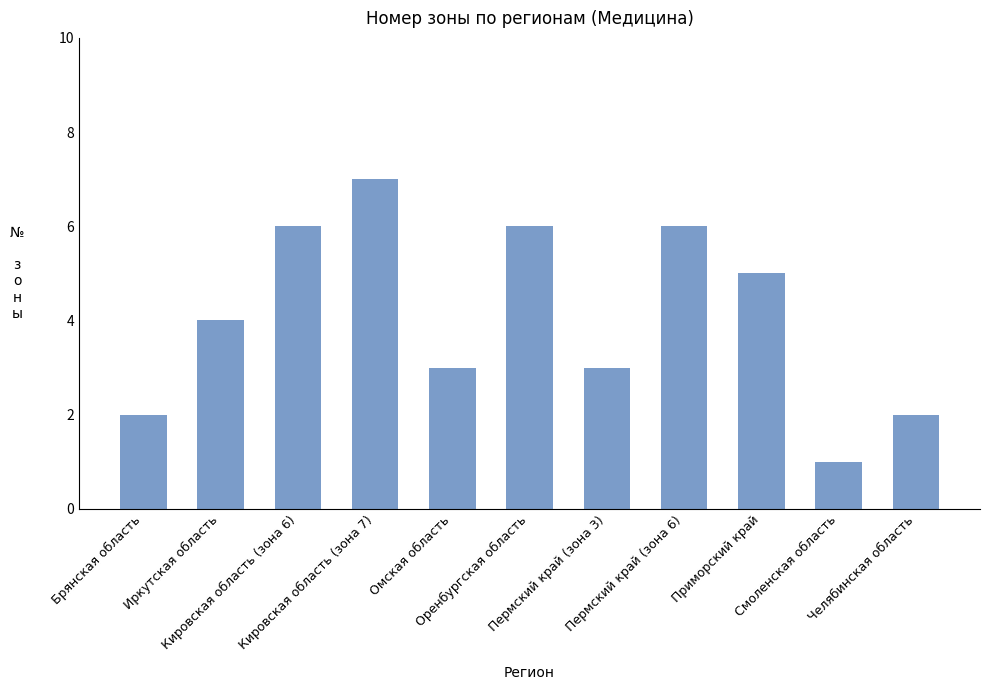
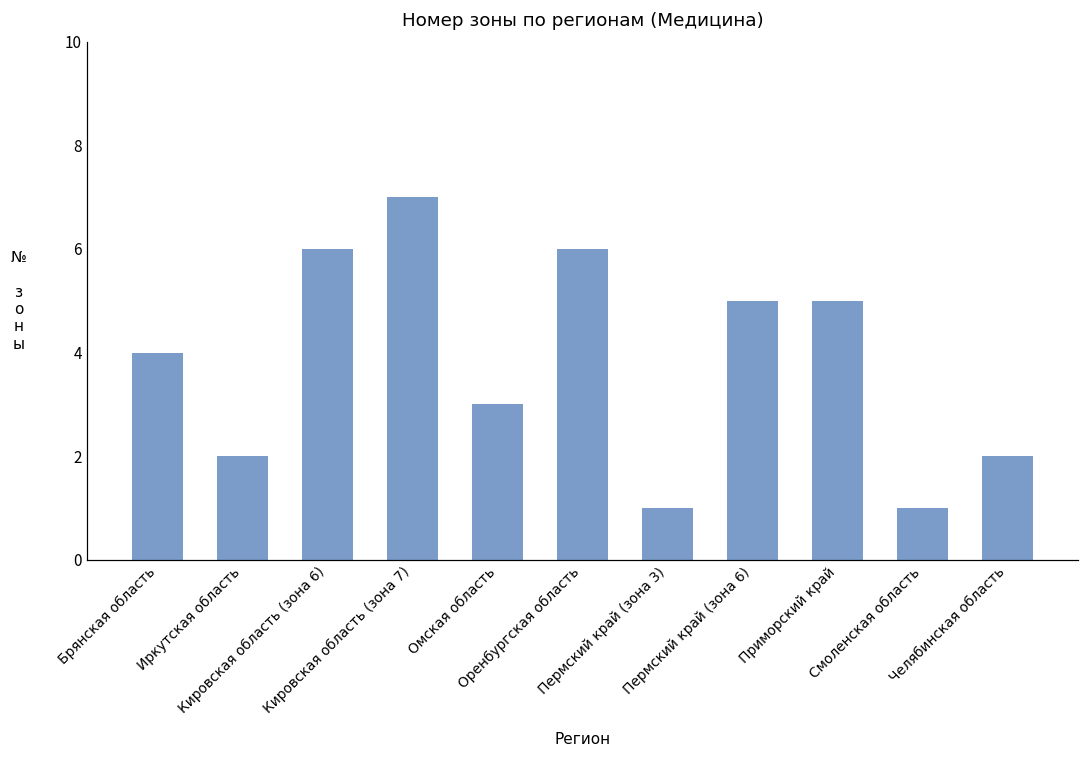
Брянская область: 2 -> 4
Иркутская область: 4 -> 2
Пермский край (зона 3): 3 -> 1
Пермский край (зона 6): 6 -> 5
